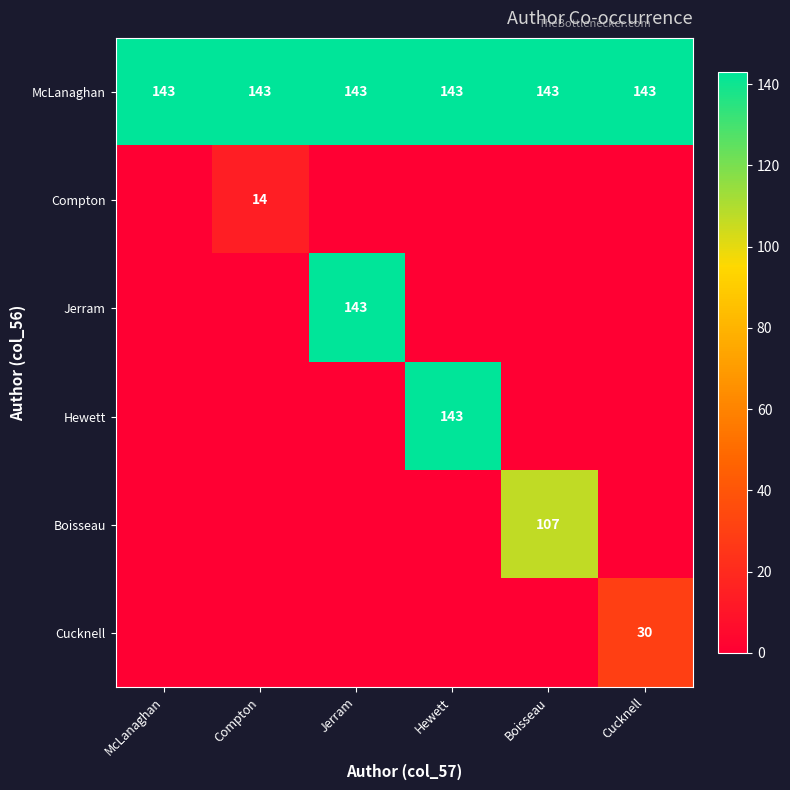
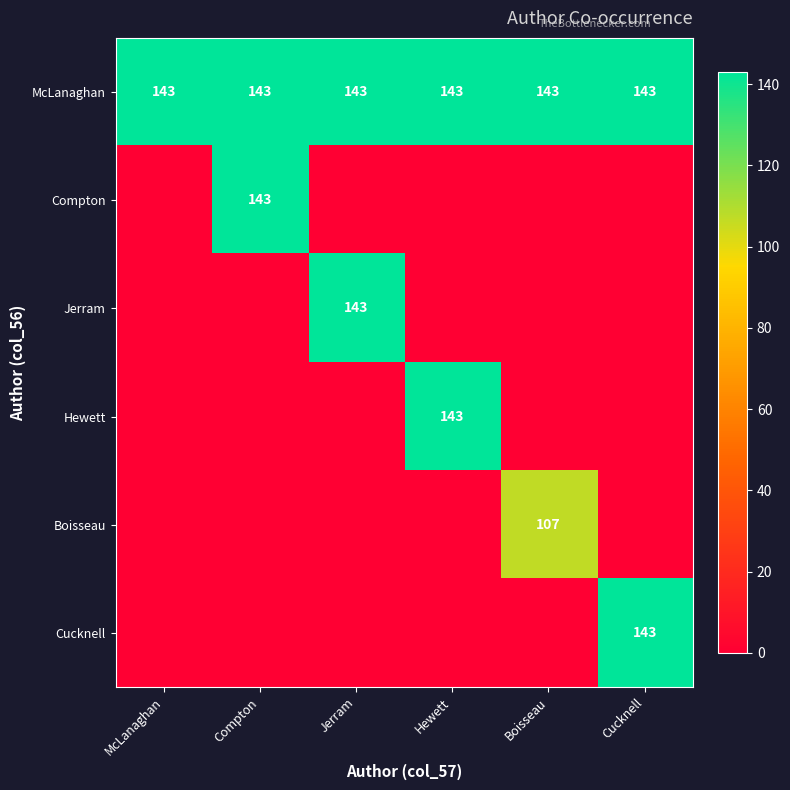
Compton, Compton: 14 -> 143
Cucknell, Cucknell: 30 -> 143
